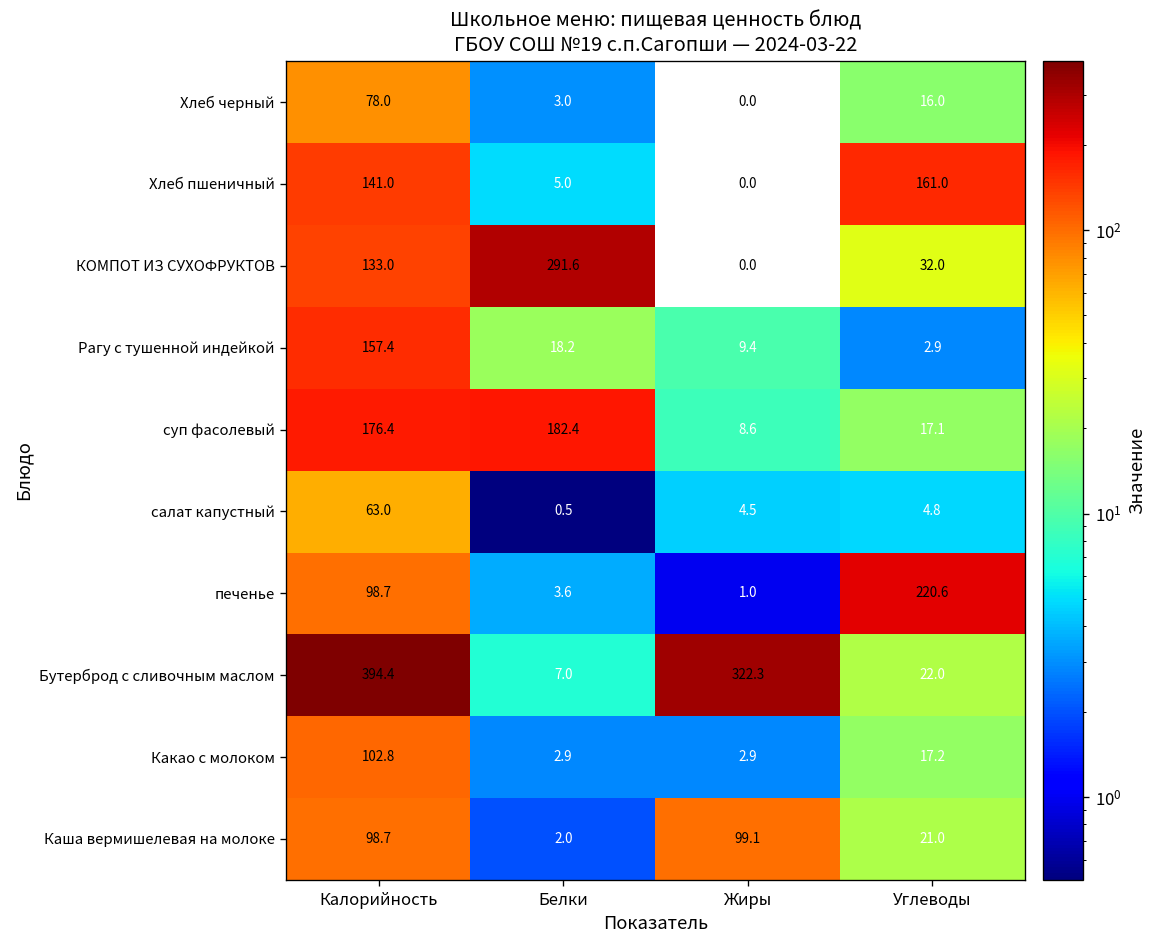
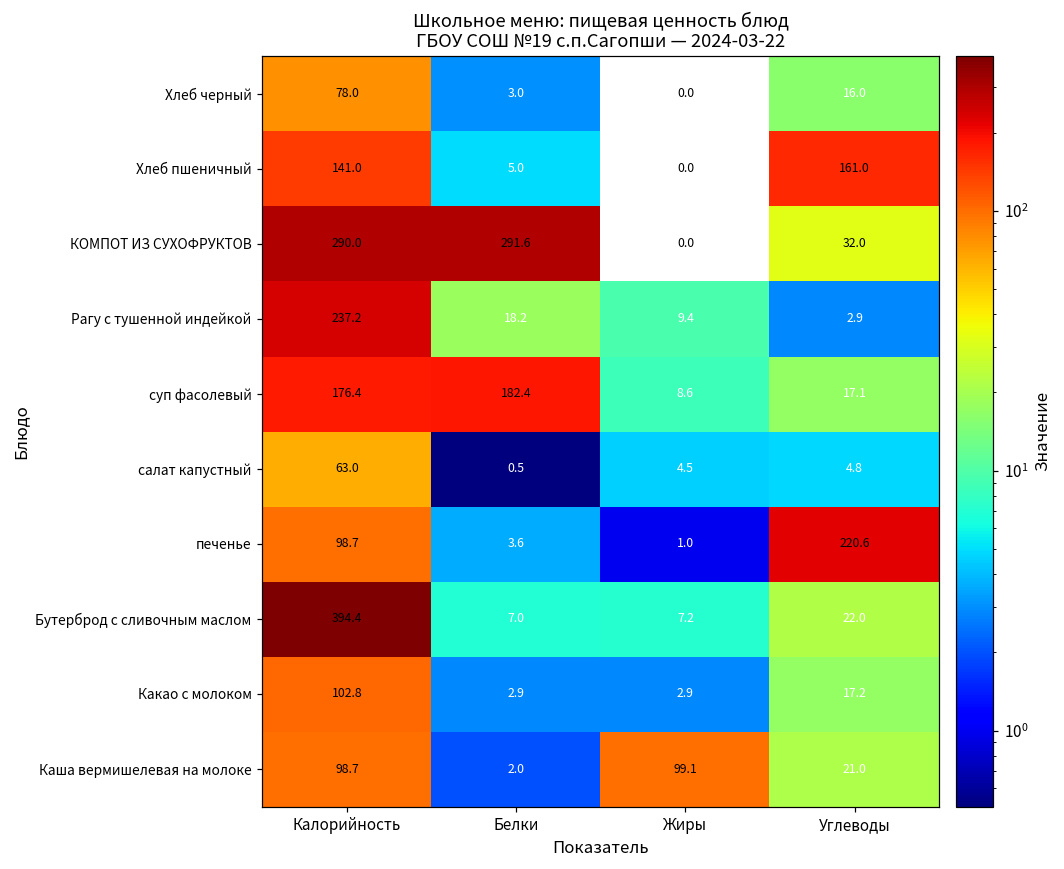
КОМПОТ ИЗ СУХОФРУКТОВ, Калорийность: 133.0 -> 290.0
Рагу с тушенной индейкой, Калорийность: 157.4 -> 237.2
Бутерброд с сливочным маслом, Жиры: 322.3 -> 7.2
